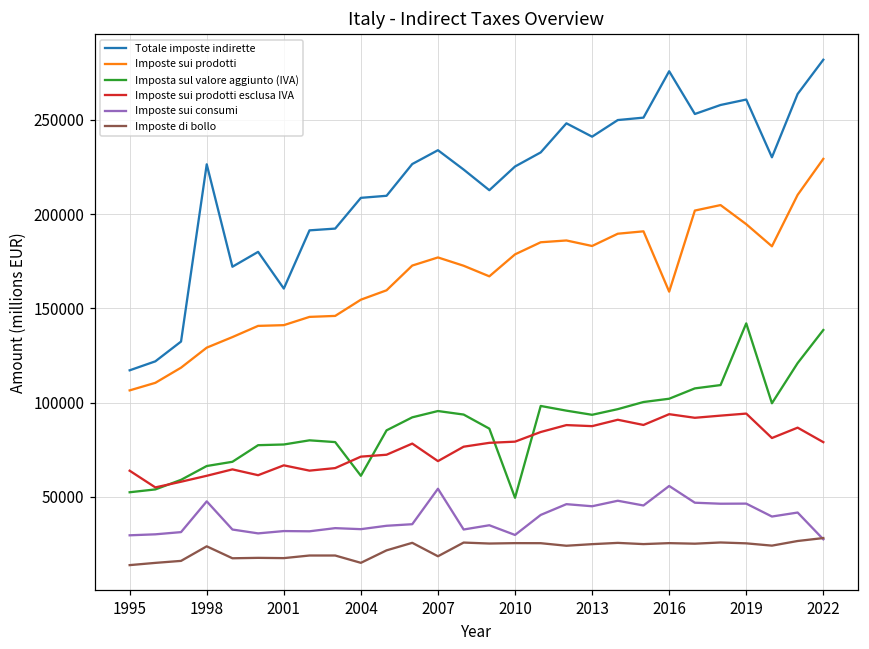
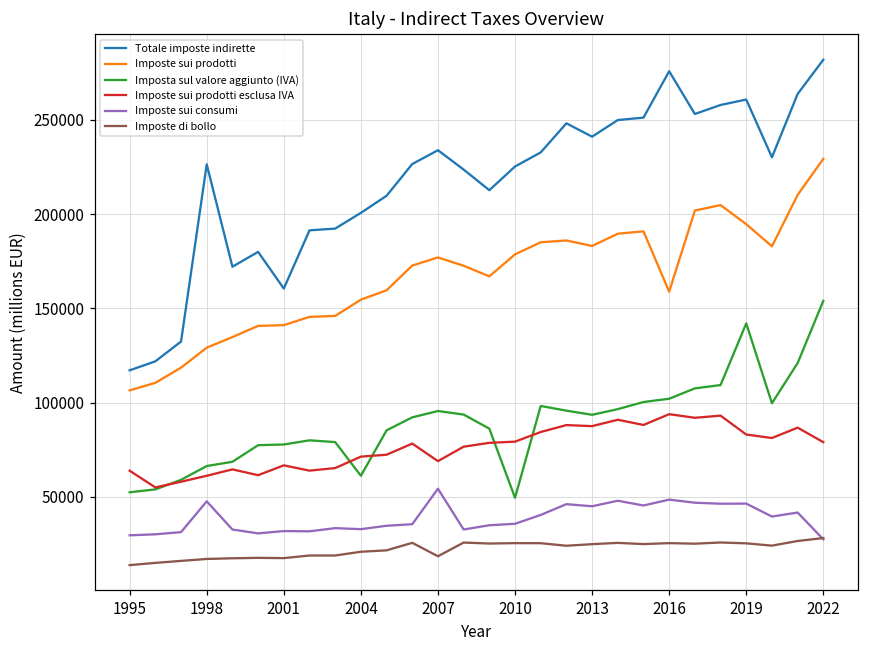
Imposte di bollo, 1998: 24000 -> 17000
Totale imposte indirette, 2004: 209000 -> 201000
Imposte di bollo, 2004: 15000 -> 21000
Imposte sui consumi, 2010: 30000 -> 36000
Imposte sui consumi, 2016: 56000 -> 49000
Imposte sui prodotti esclusa IVA, 2019: 94000 -> 83000
Imposta sul valore aggiunto (IVA), 2022: 139000 -> 154000
